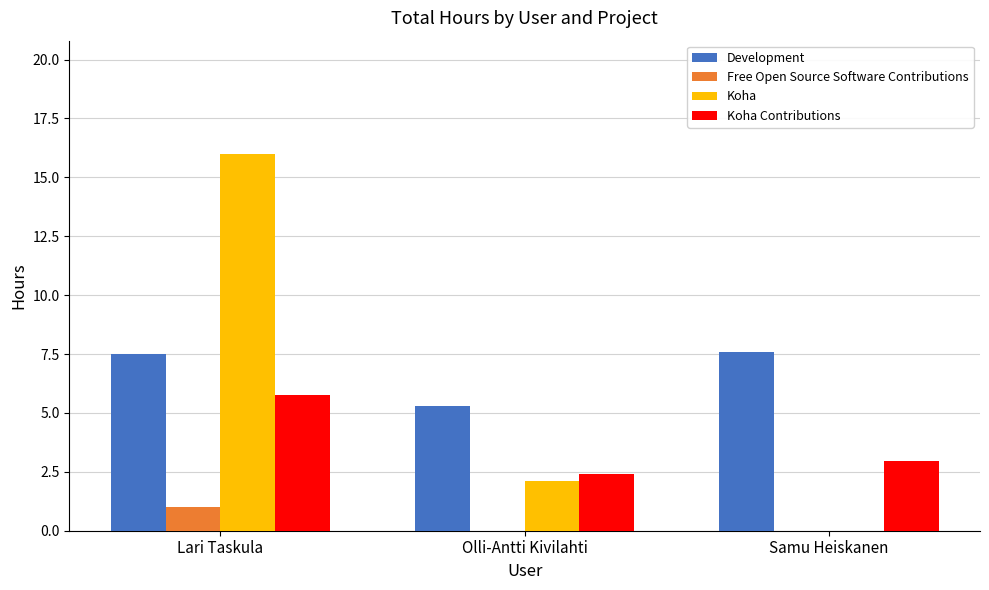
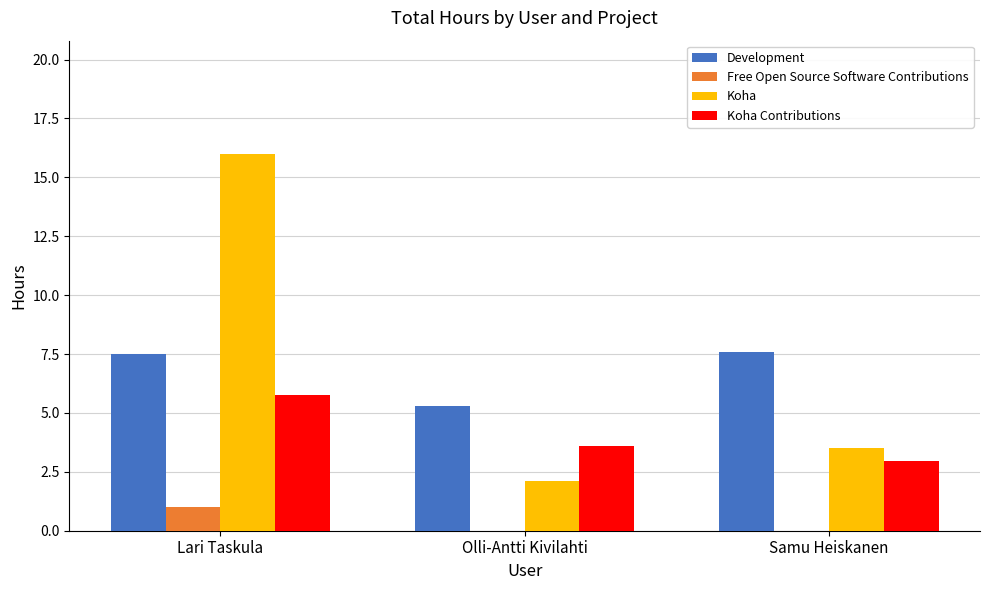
Koha Contributions, Olli-Antti Kivilahti: 2.4 -> 3.6
Koha, Samu Heiskanen: 0.0 -> 3.5
